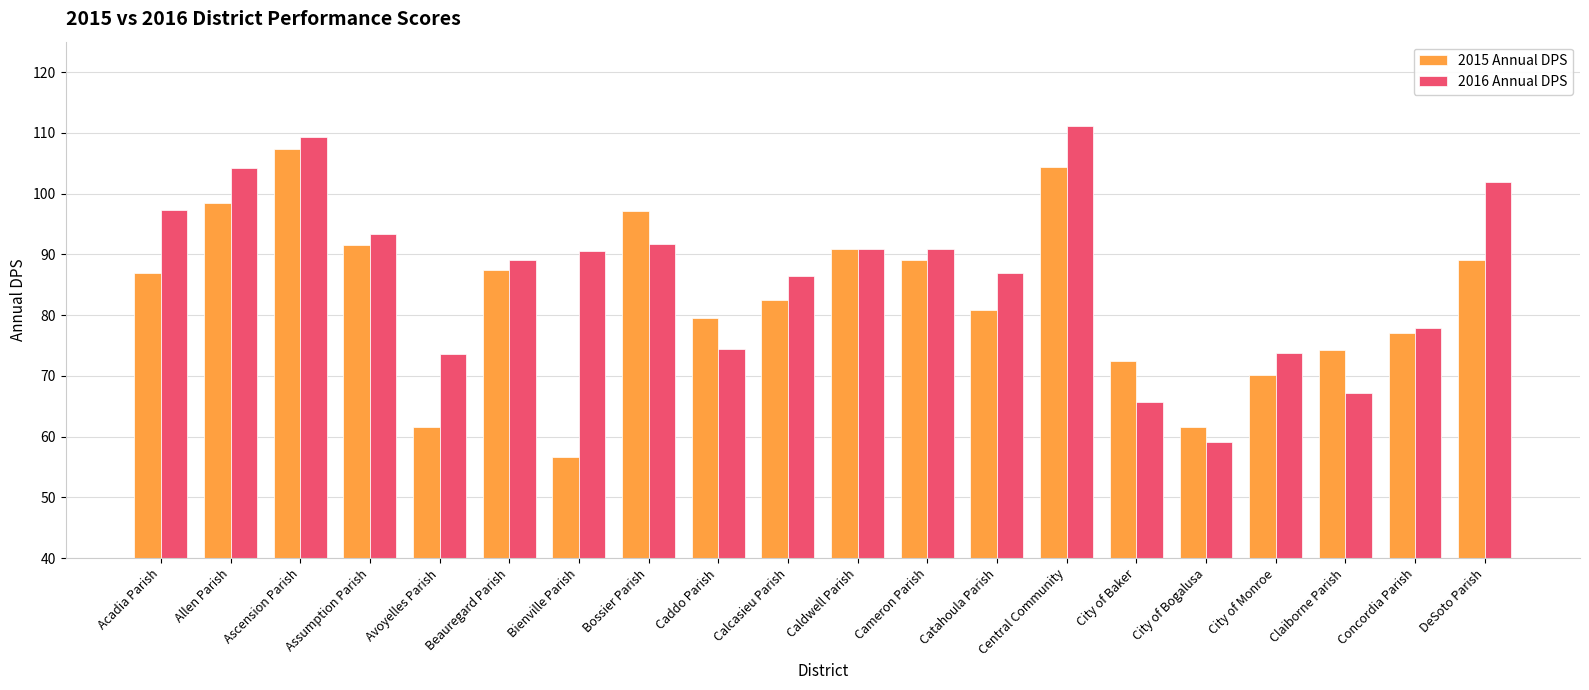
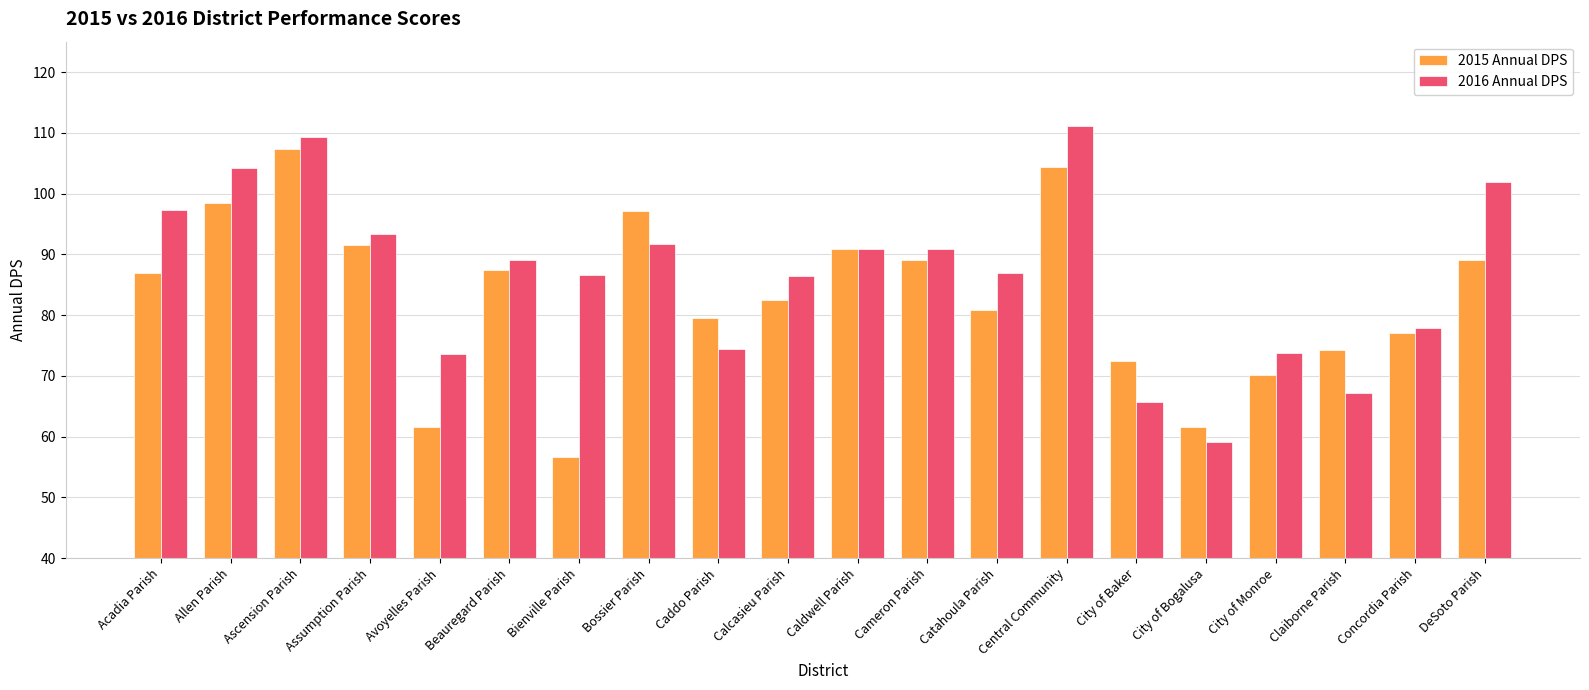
2016 Annual DPS, Bienville Parish: 91 -> 87
